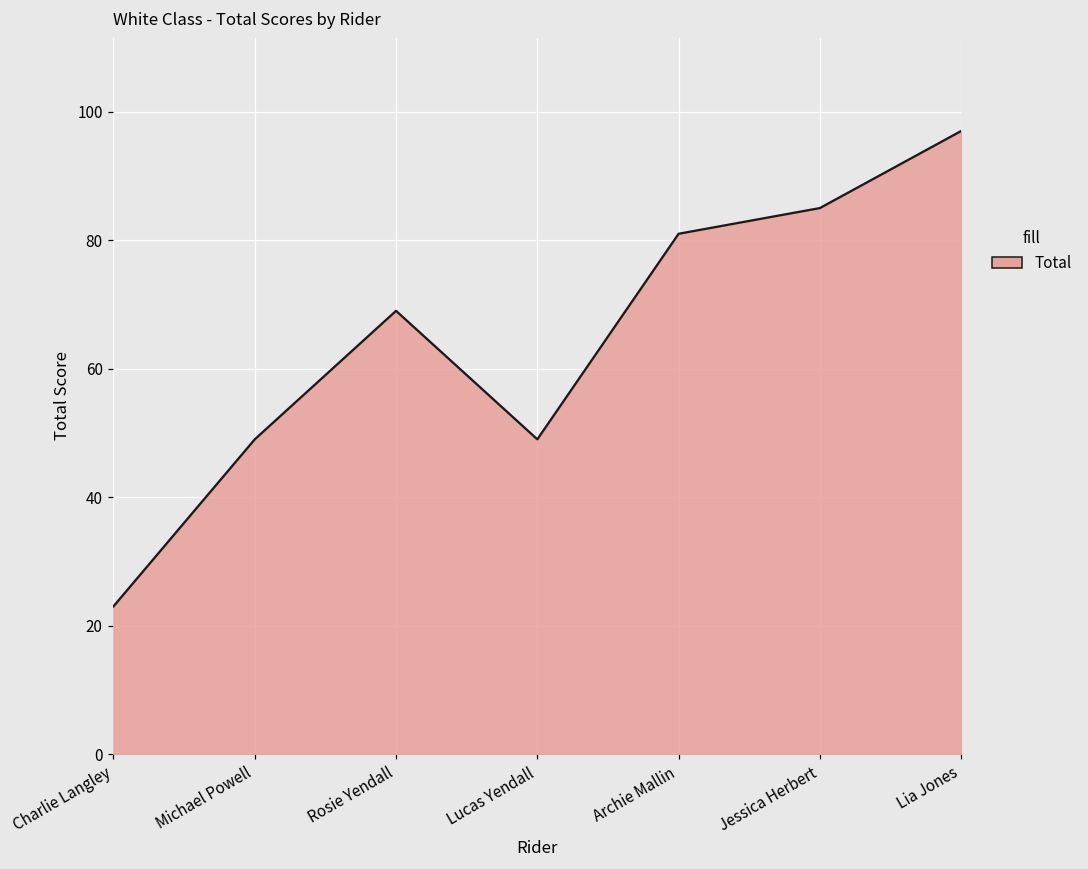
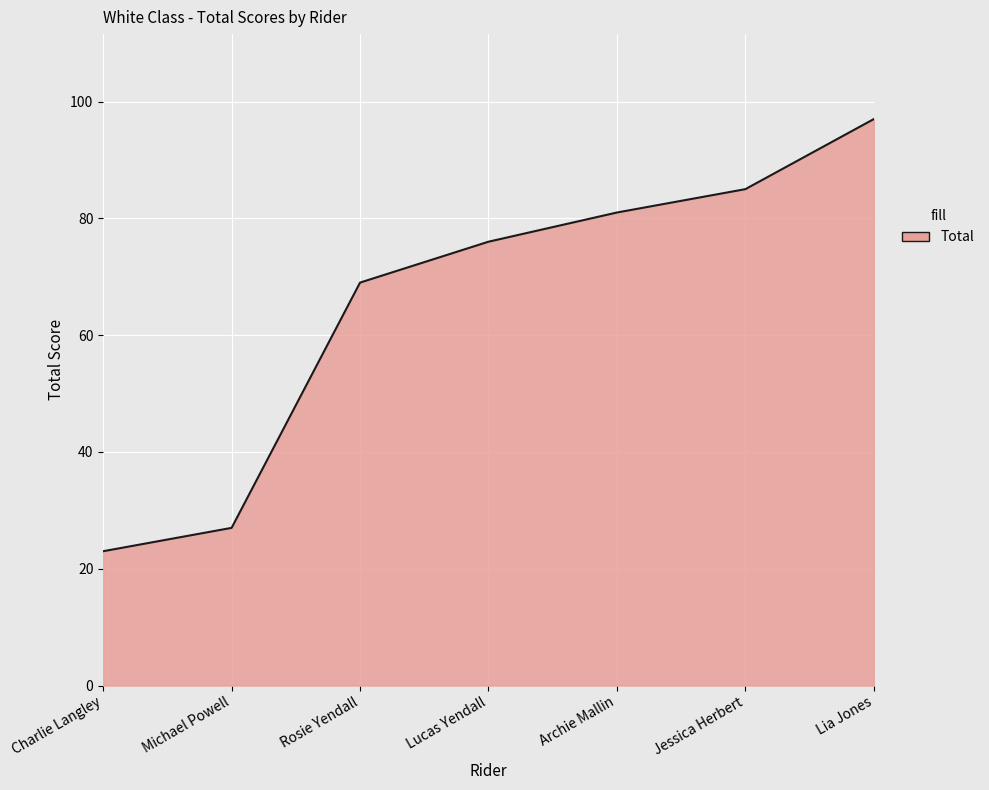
Michael Powell: 49 -> 27
Lucas Yendall: 49 -> 76
